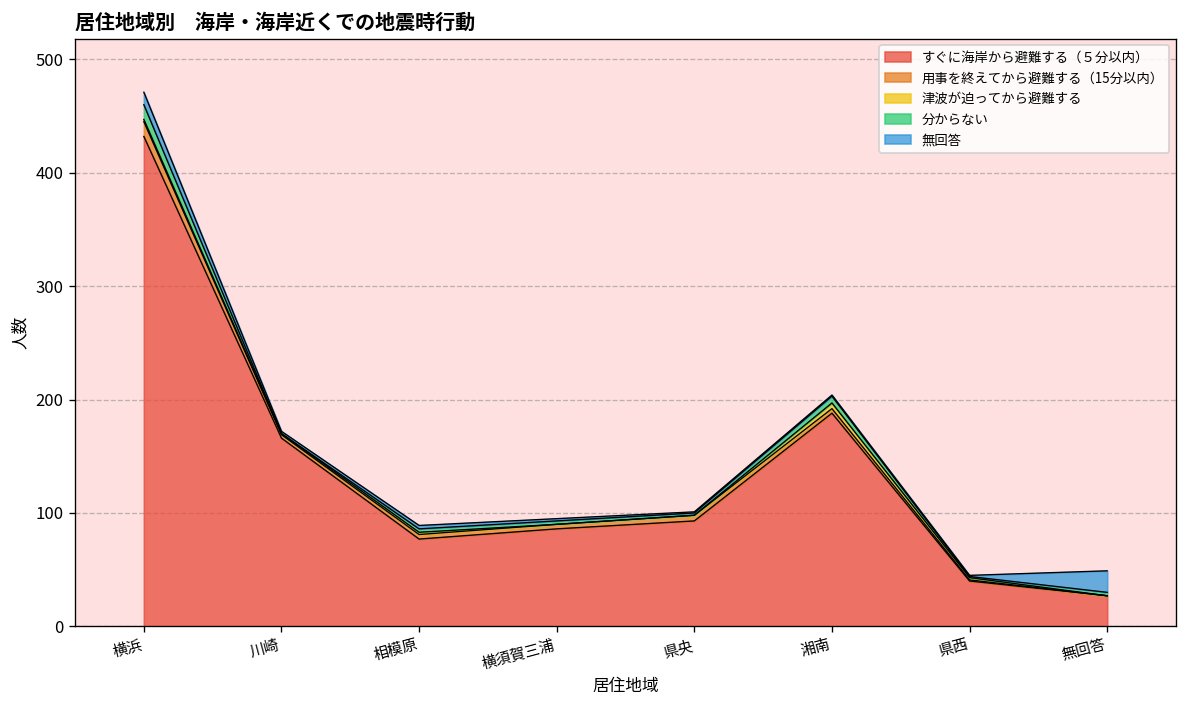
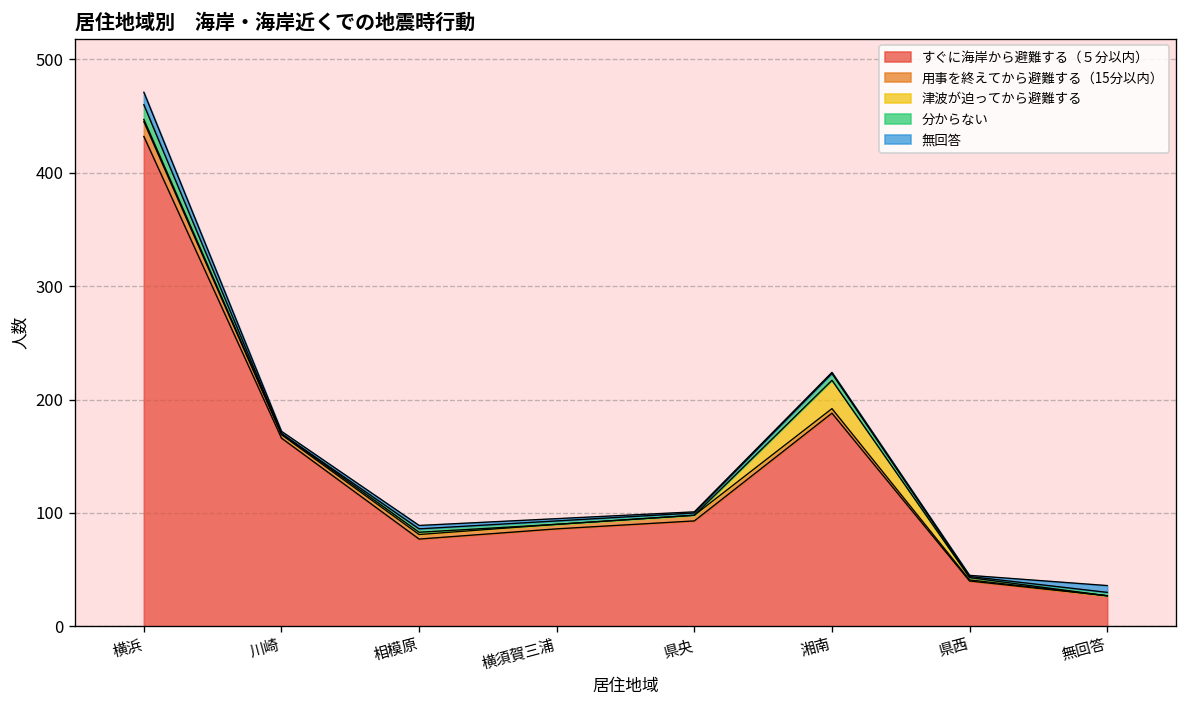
津波が迫ってから避難する, 湘南: 10 -> 30
無回答, 無回答: 20 -> 10
